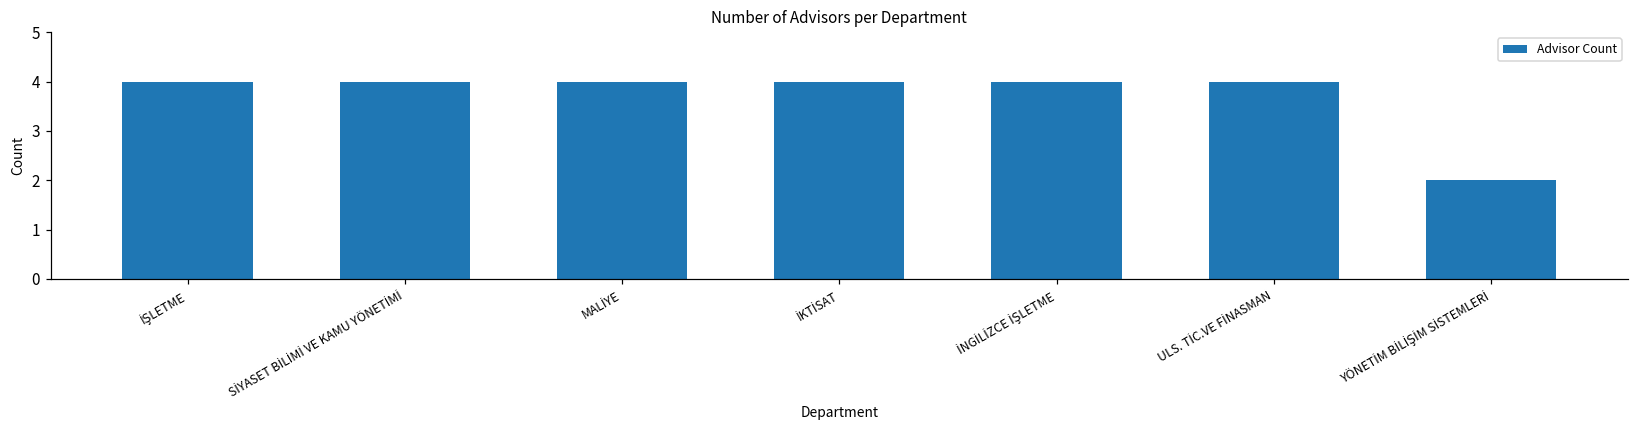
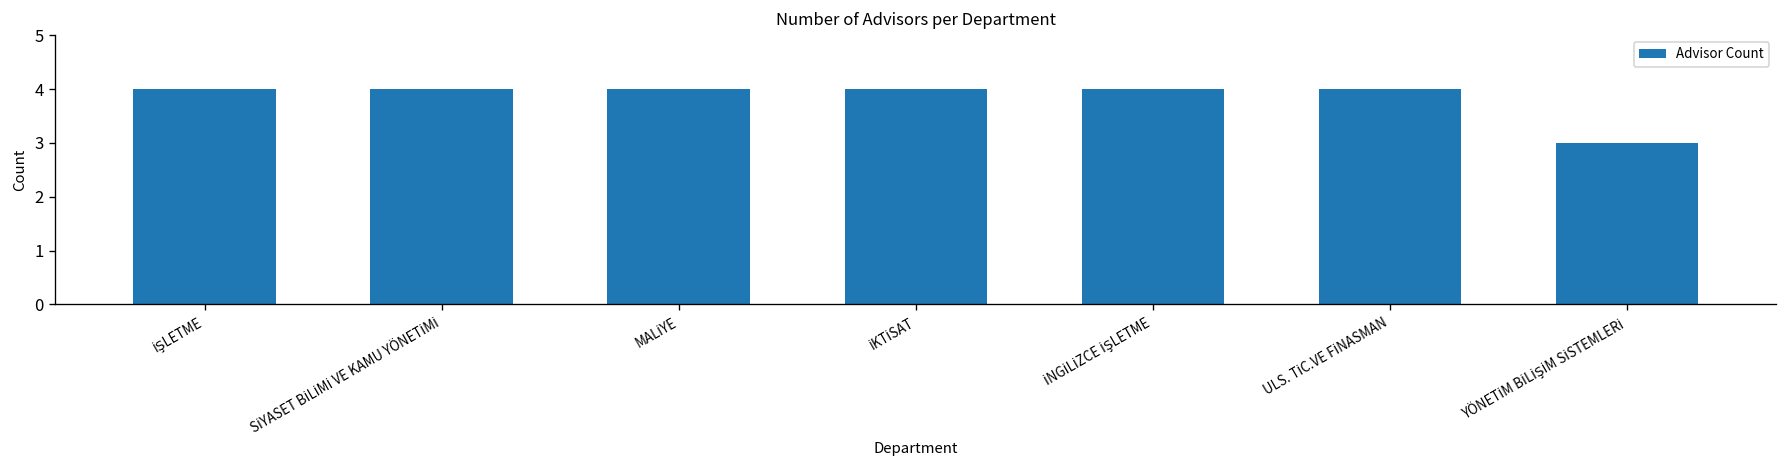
YÖNETİM BİLİŞİM SİSTEMLERİ: 2 -> 3
